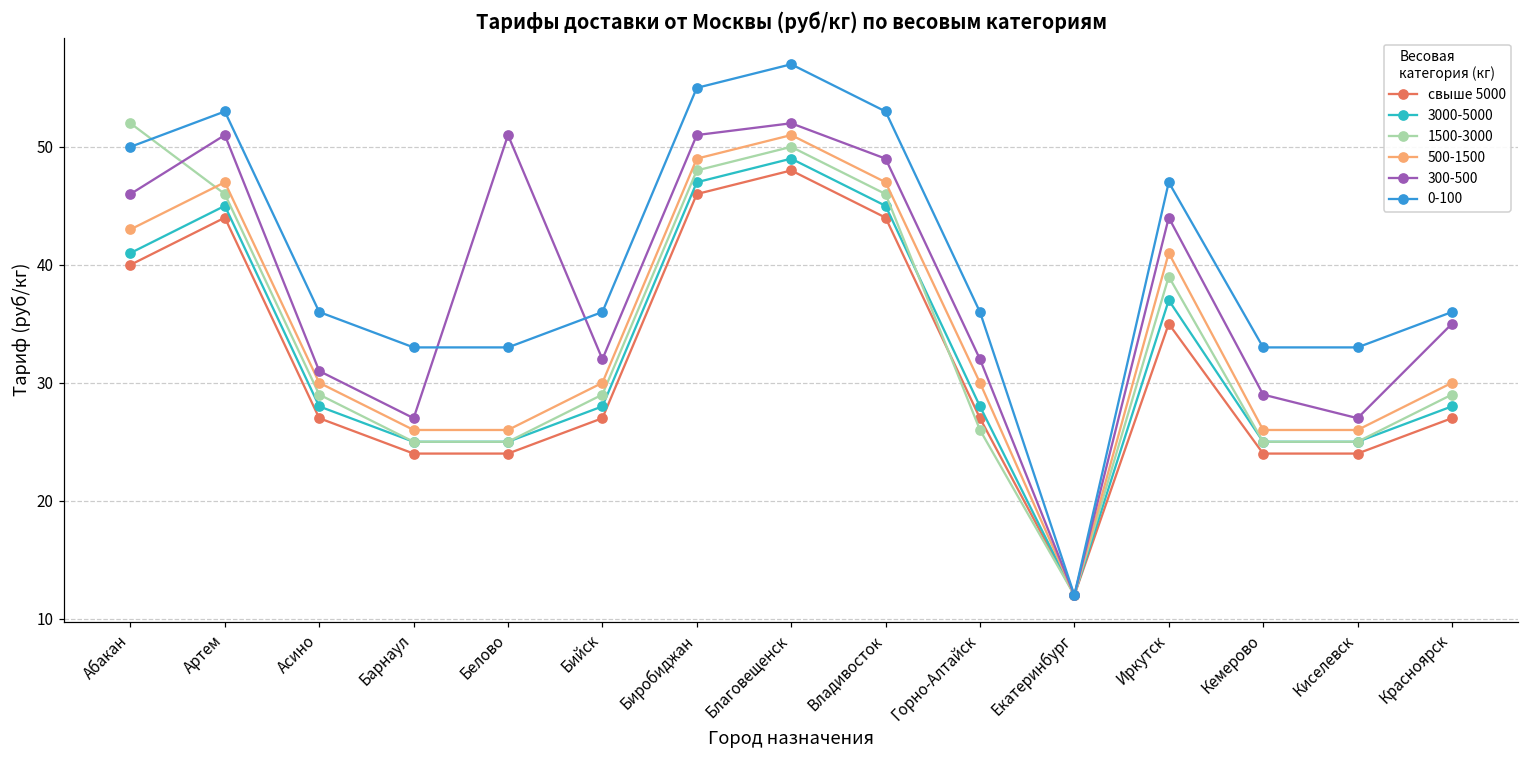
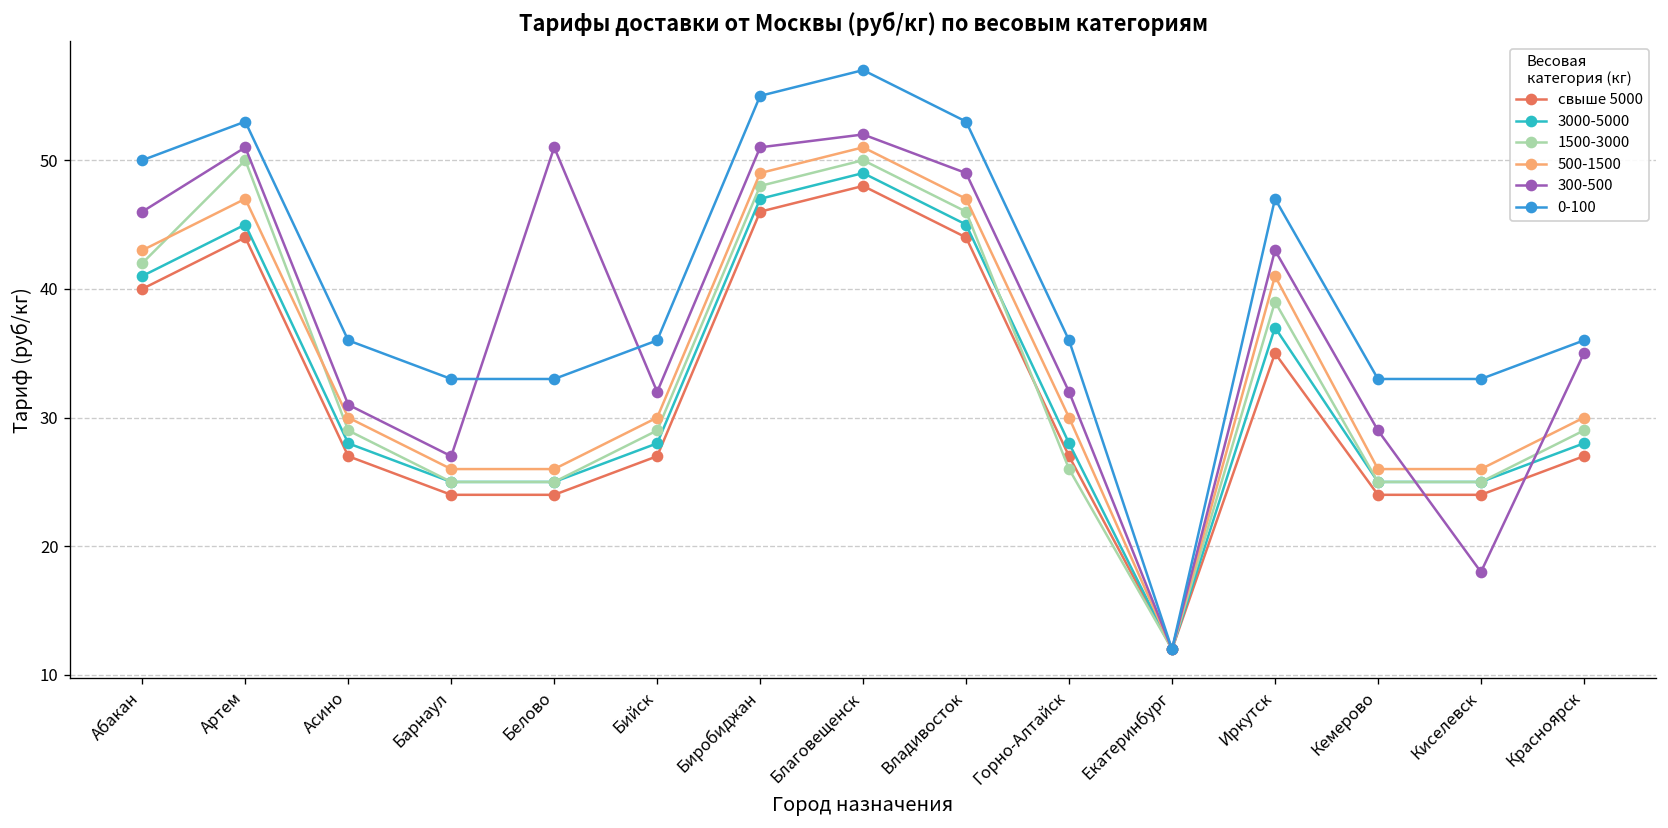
1500-3000, Абакан: 52 -> 42
1500-3000, Артем: 46 -> 50
300-500, Иркутск: 44 -> 43
300-500, Киселевск: 27 -> 18
